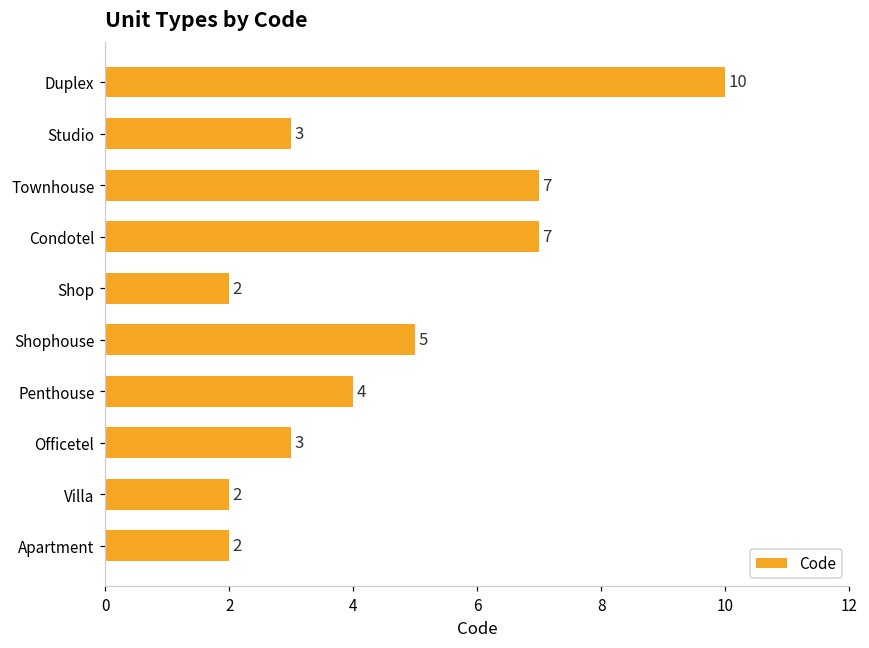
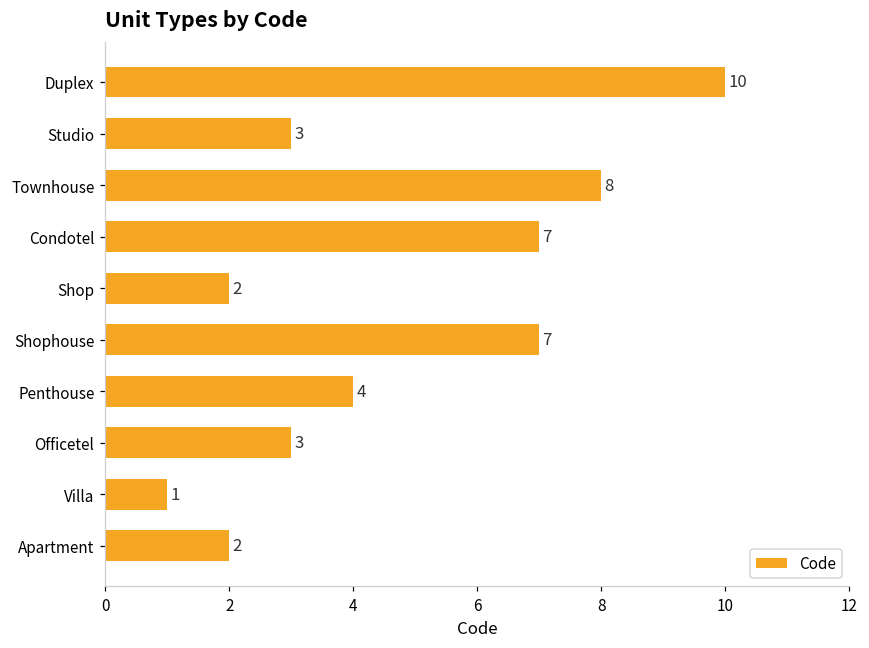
Townhouse: 7 -> 8
Shophouse: 5 -> 7
Villa: 2 -> 1
